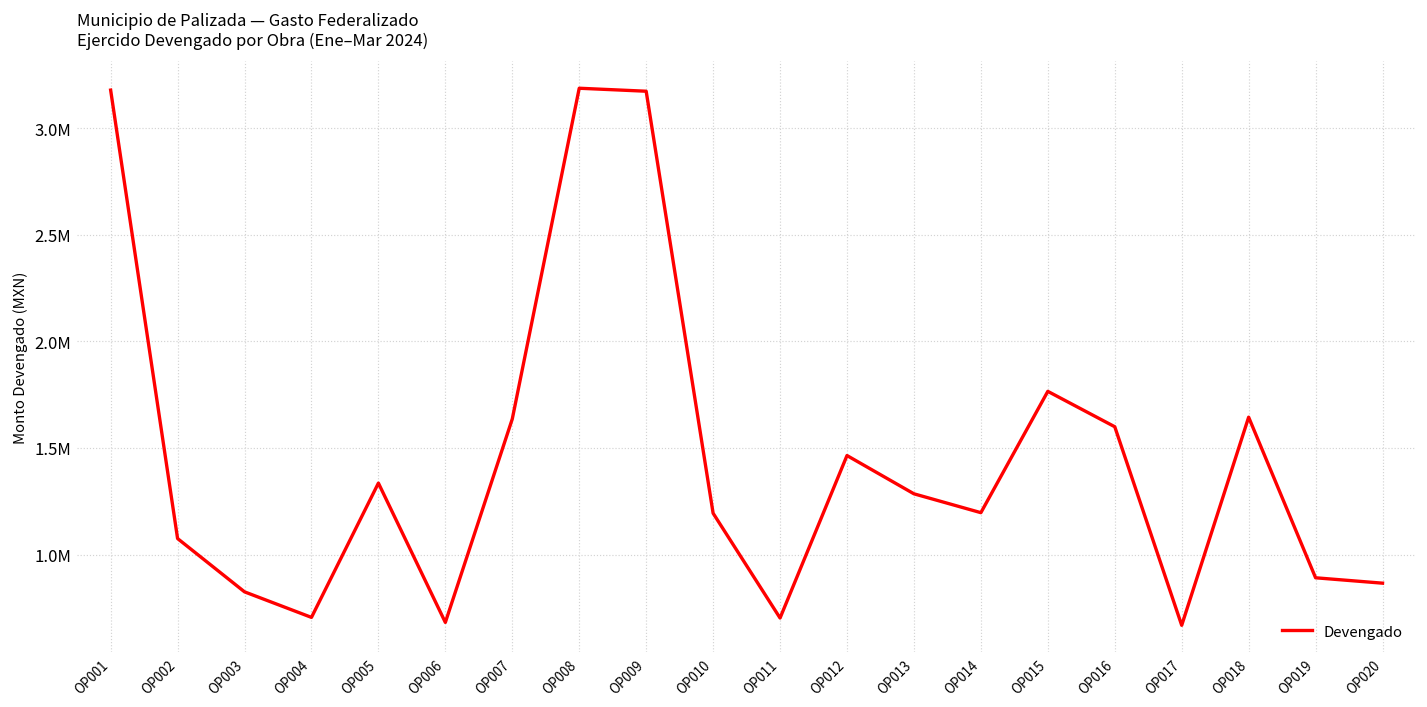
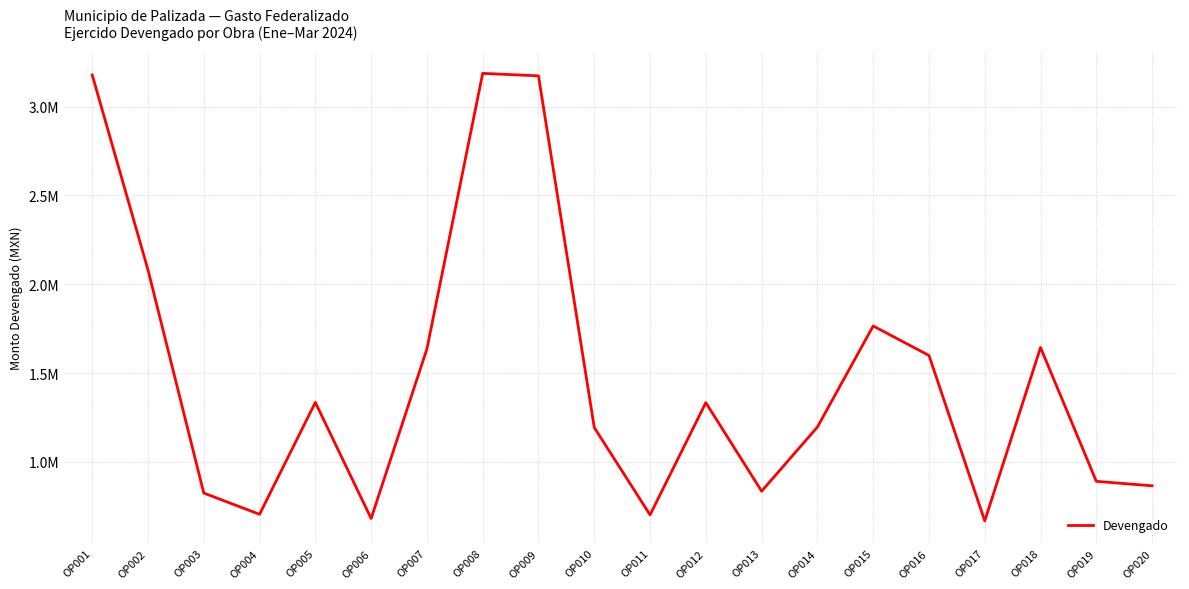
OP002: 1080000 -> 2080000
OP012: 1460000 -> 1330000
OP013: 1280000 -> 840000
